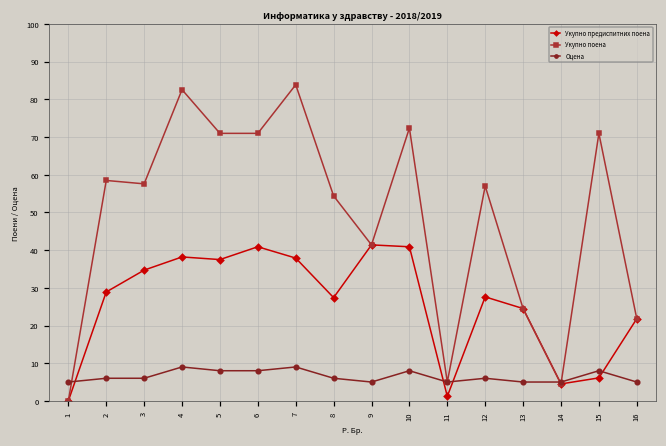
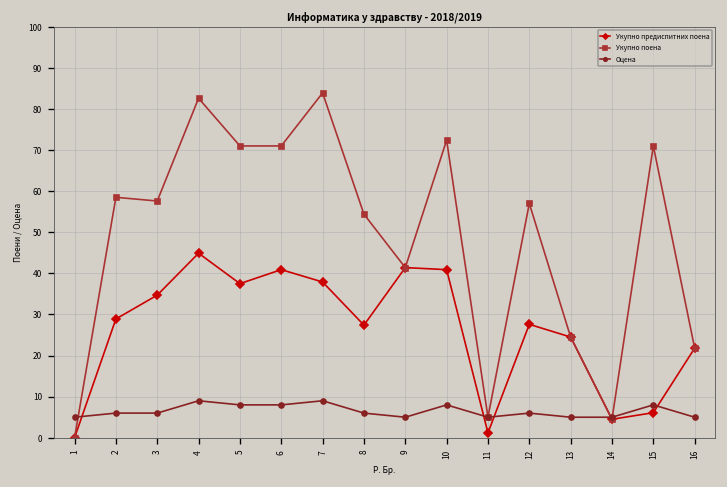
Укупно предиспитних поена, 4: 38 -> 45
